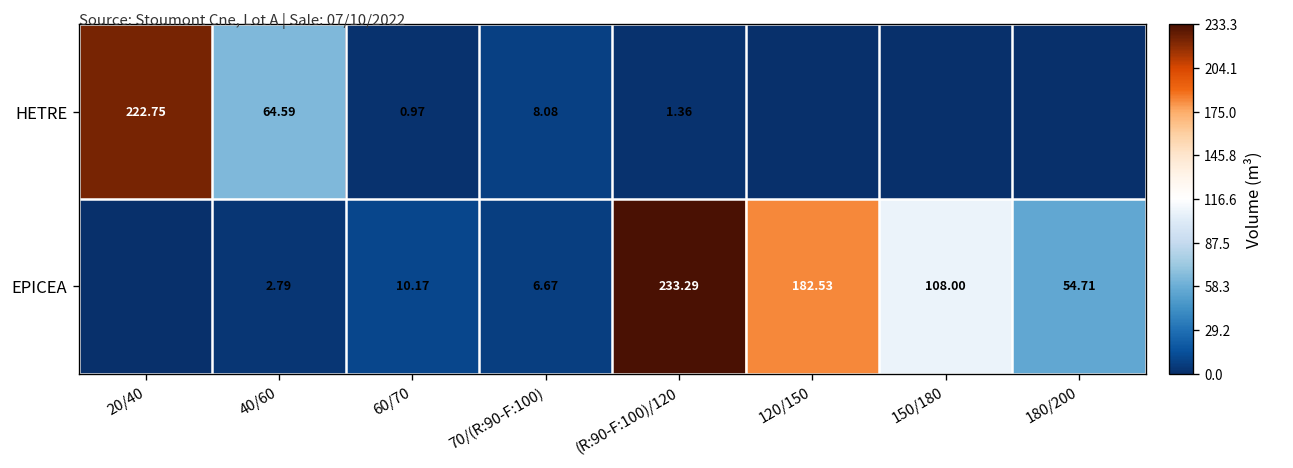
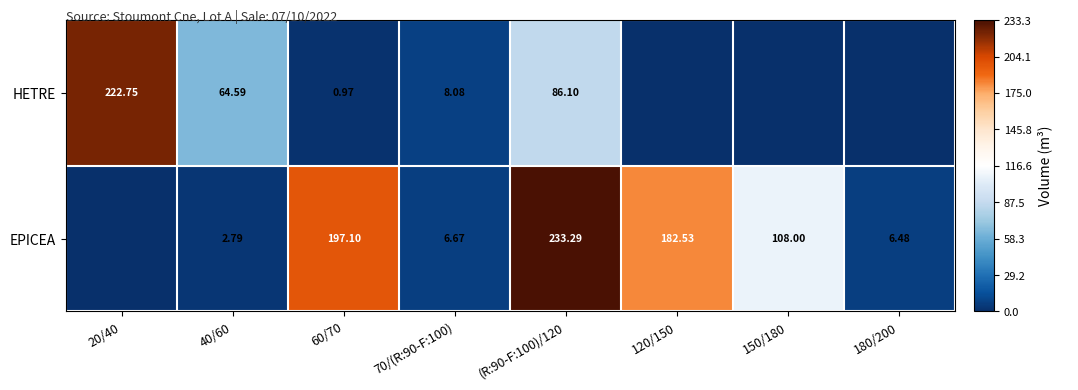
HETRE, (R:90-F:100)/120: 1.36 -> 86.10
EPICEA, 60/70: 10.17 -> 197.10
EPICEA, 180/200: 54.71 -> 6.48
